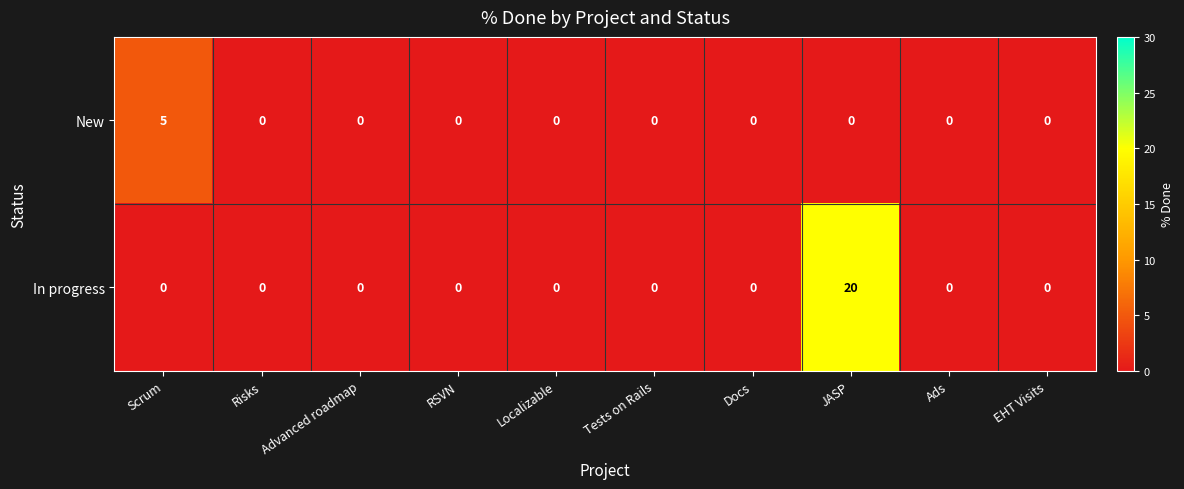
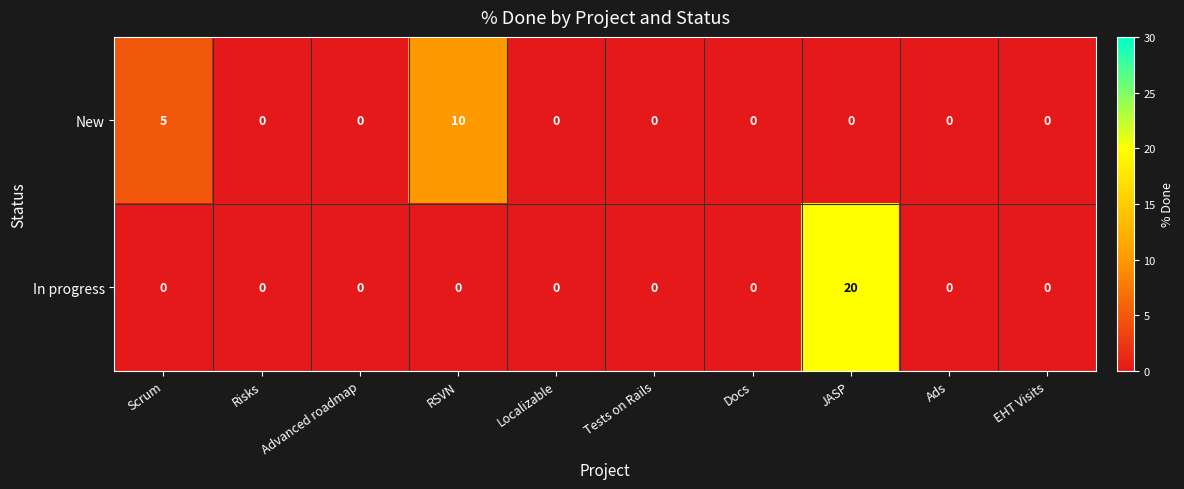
New, RSVN: 0 -> 10
